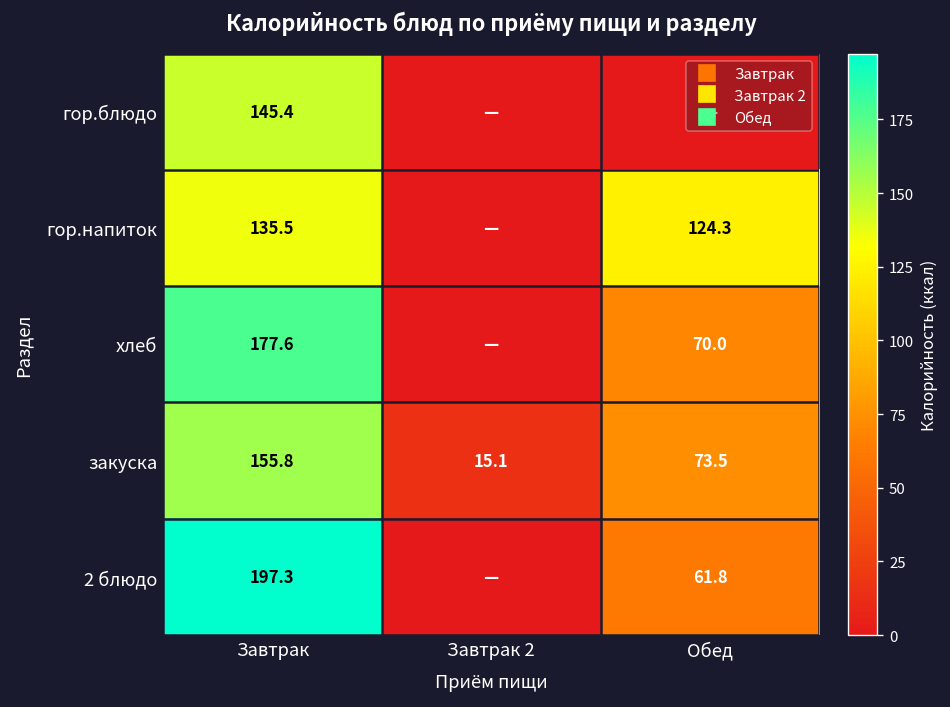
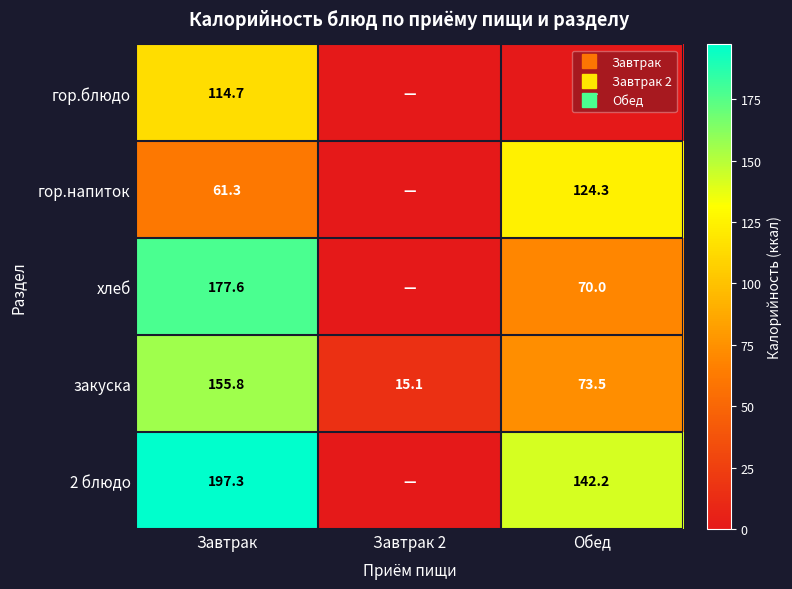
гор.блюдо, Завтрак: 145.4 -> 114.7
гор.напиток, Завтрак: 135.5 -> 61.3
2 блюдо, Обед: 61.8 -> 142.2
